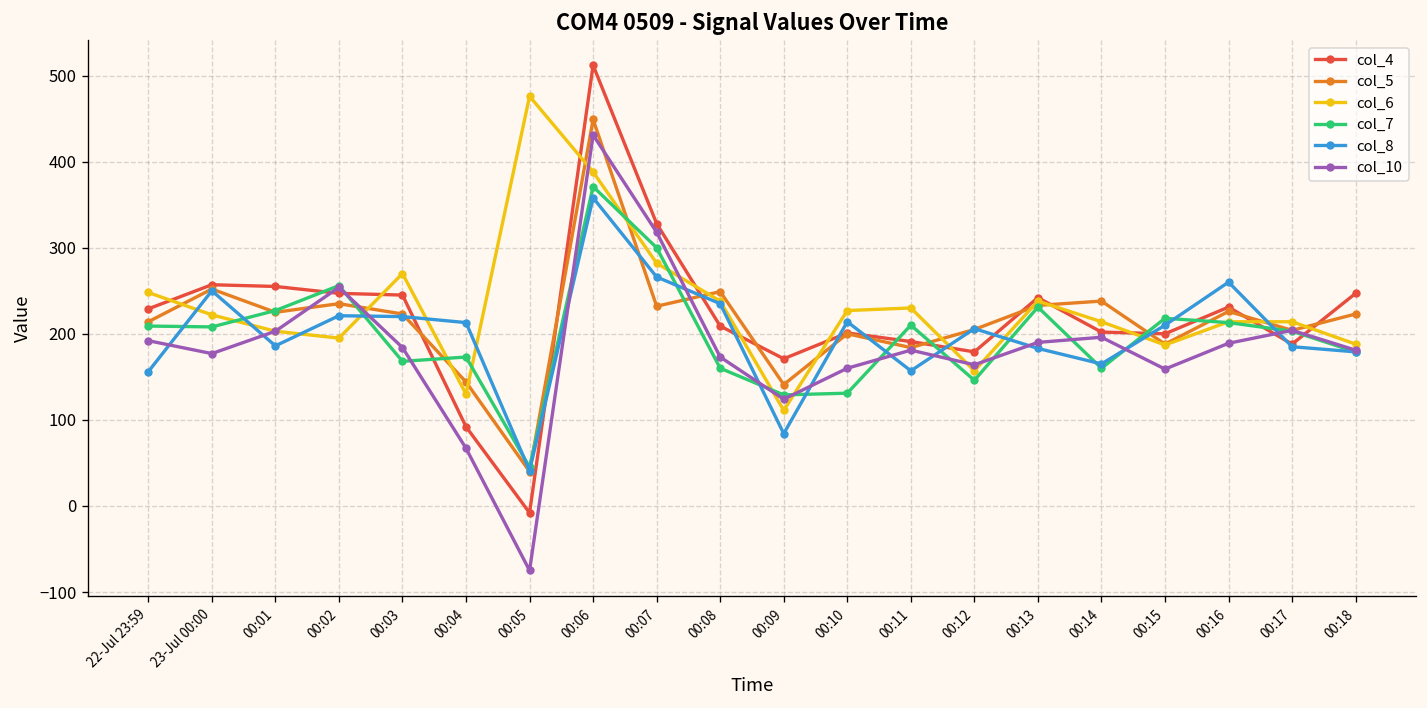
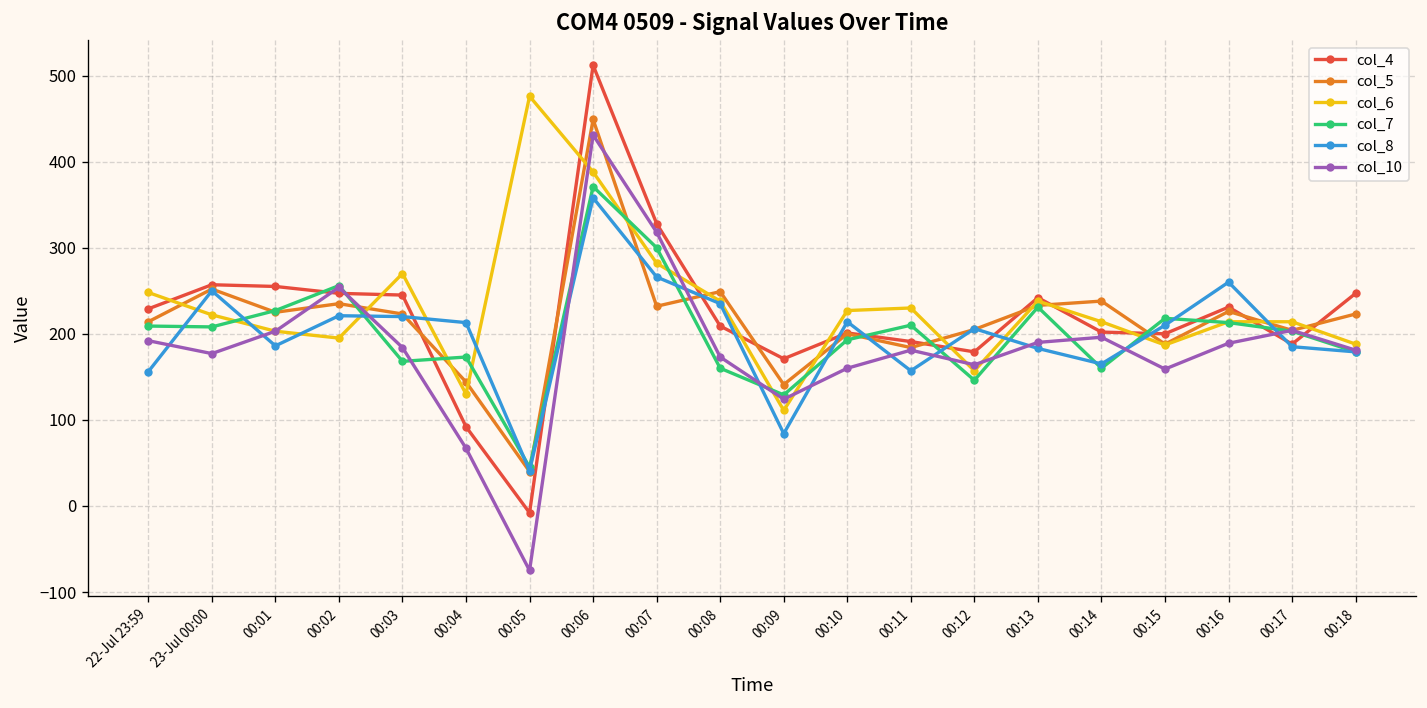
col_7, 00:10: 130 -> 190
